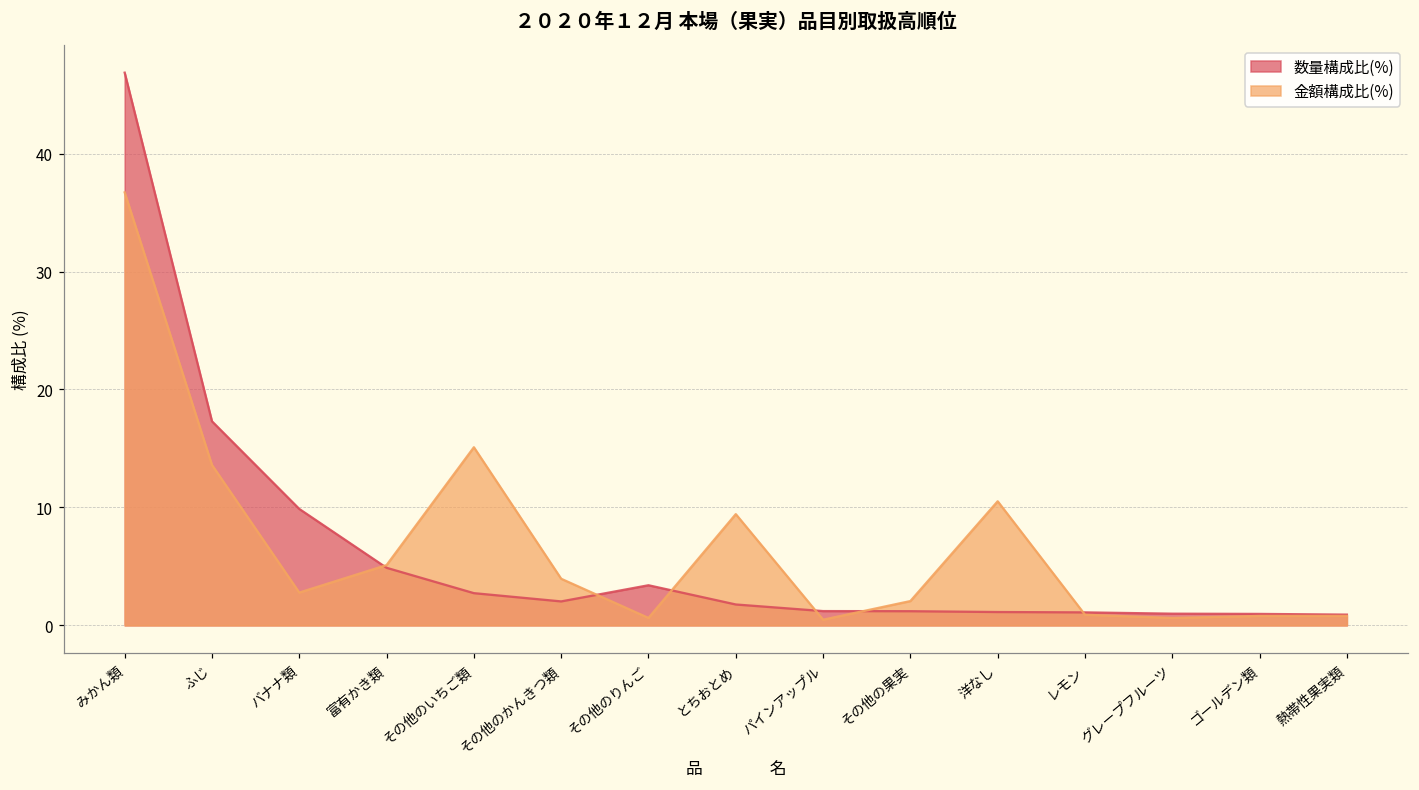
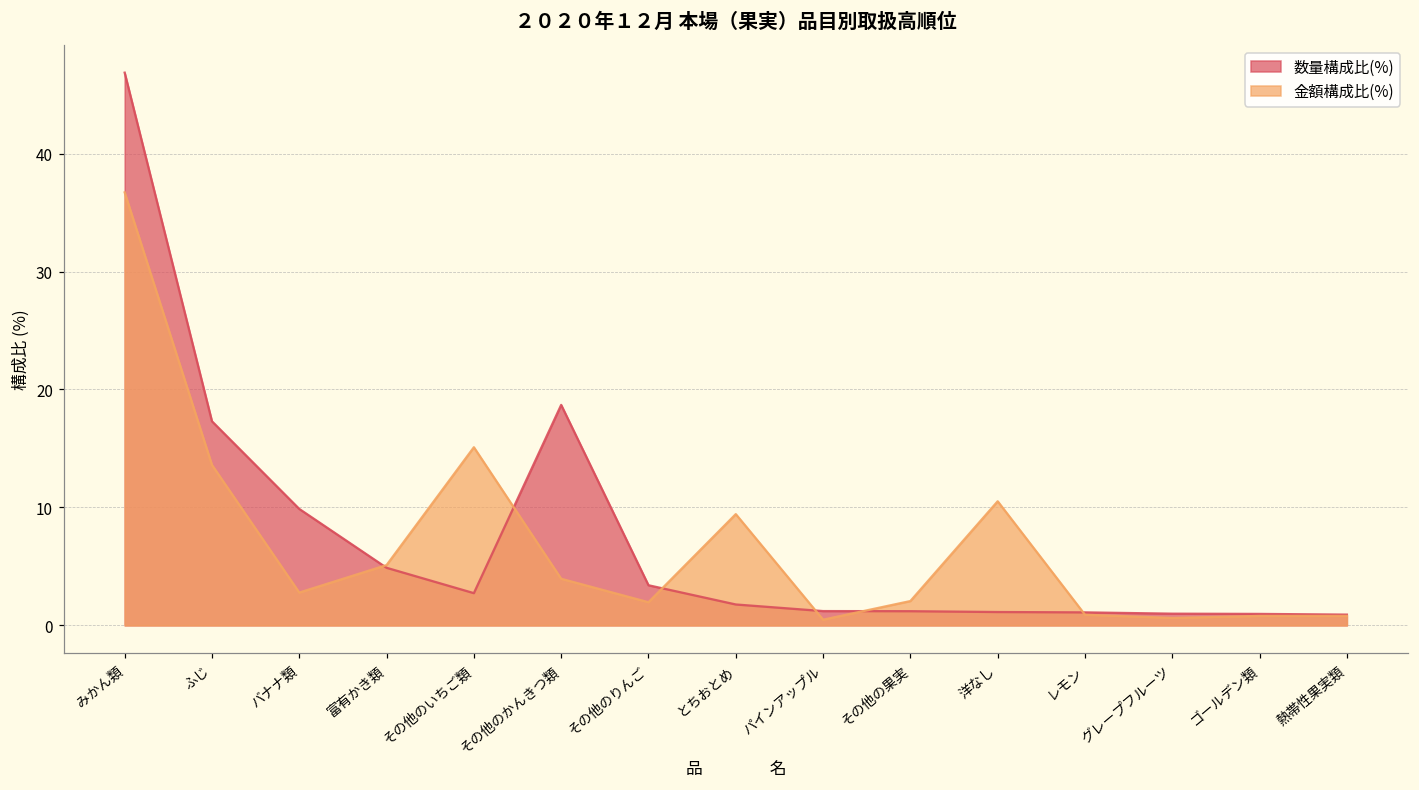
数量構成比(%), その他のかんきつ類: 2.0 -> 18.7
金額構成比(%), その他のりんご: 0.6 -> 2.0
